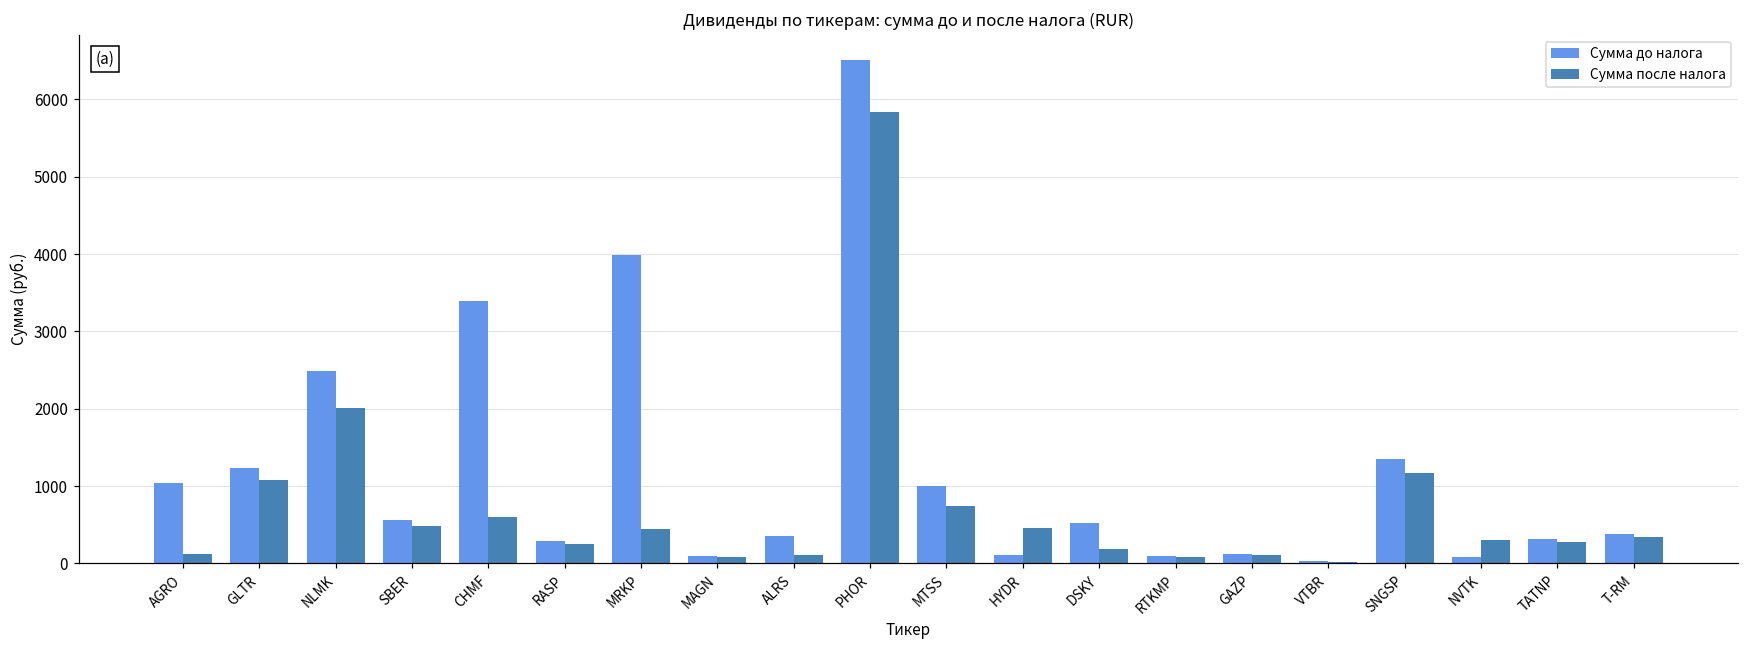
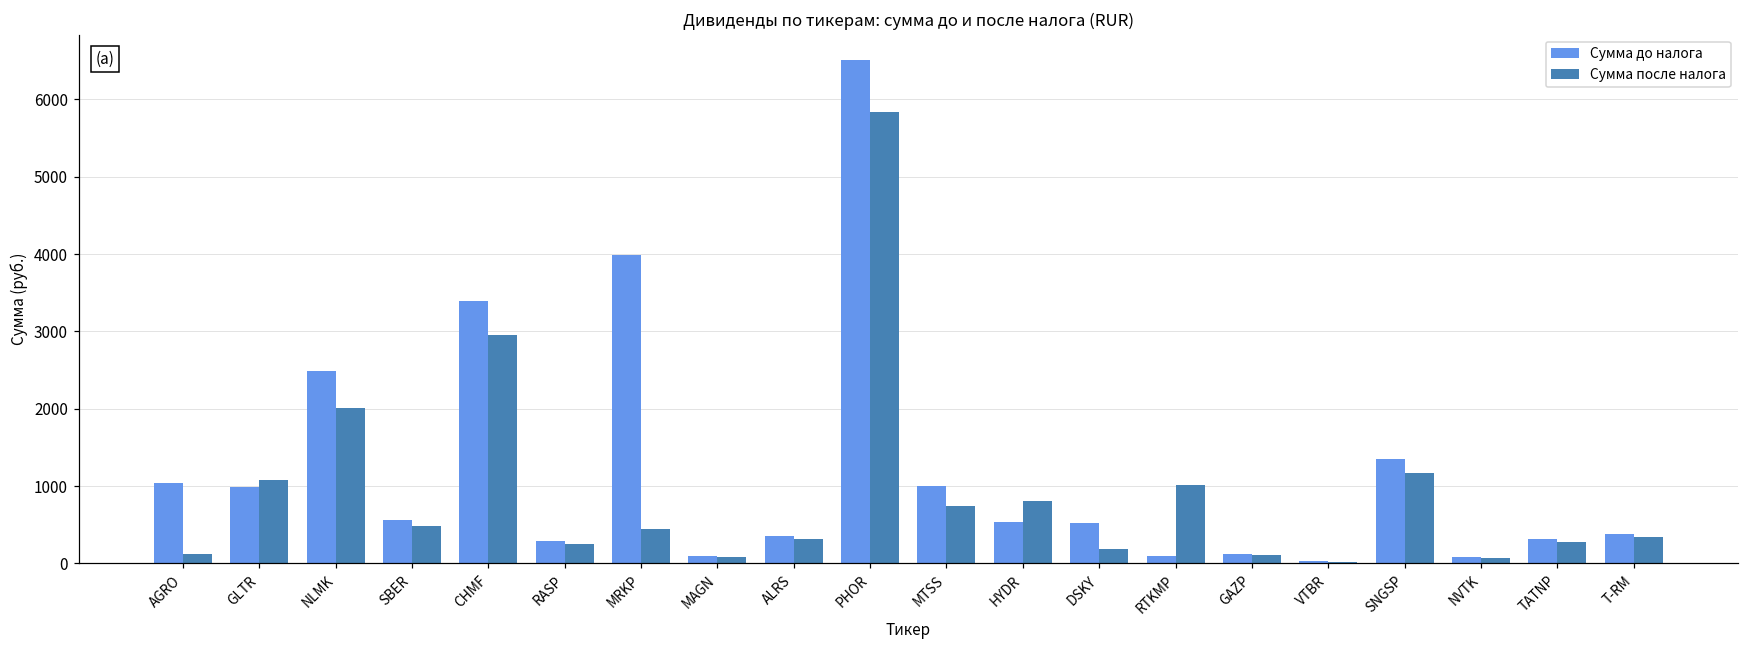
Сумма до налога, GLTR: 1200 -> 1000
Сумма после налога, CHMF: 600 -> 3000
Сумма после налога, ALRS: 100 -> 300
Сумма до налога, HYDR: 100 -> 500
Сумма после налога, HYDR: 500 -> 800
Сумма после налога, RTKMP: 100 -> 1000
Сумма после налога, NVTK: 300 -> 100
